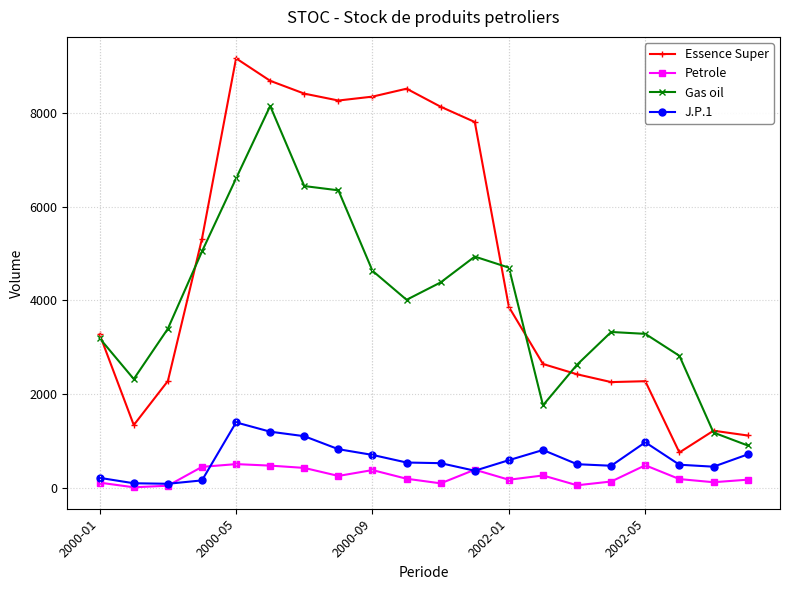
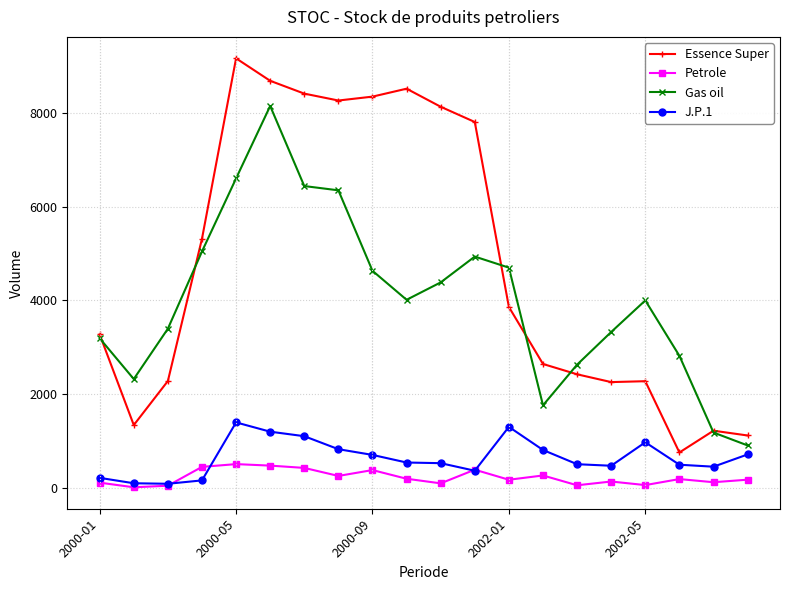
J.P.1, 2002-01: 600 -> 1300
Petrole, 2002-05: 500 -> 100
Gas oil, 2002-05: 3300 -> 4000
